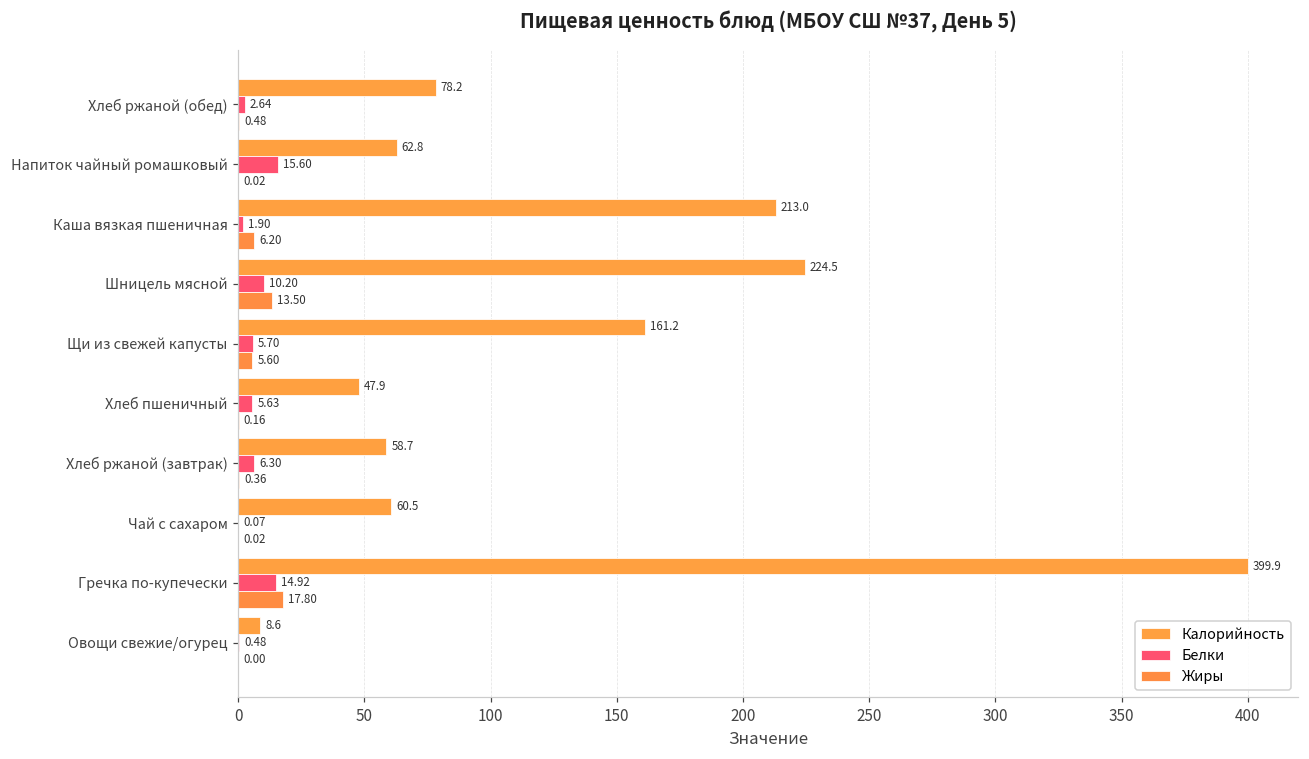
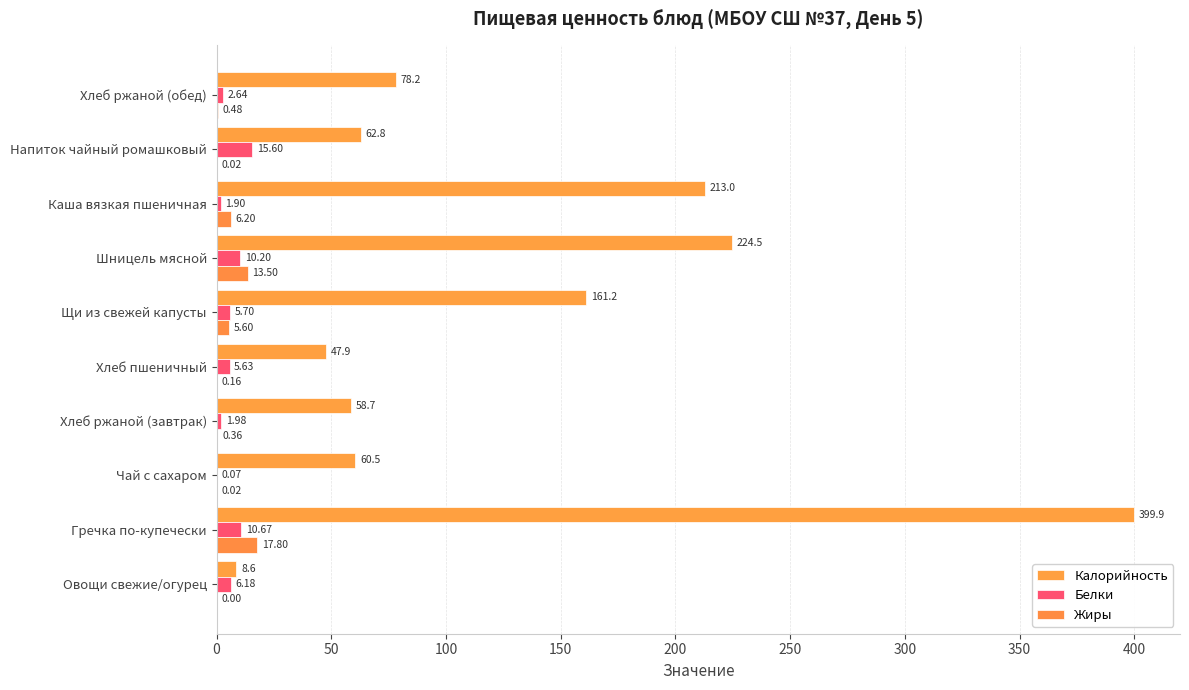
Белки, Хлеб ржаной (завтрак): 6.30 -> 1.98
Белки, Гречка по-купечески: 14.92 -> 10.67
Белки, Овощи свежие/огурец: 0.48 -> 6.18
